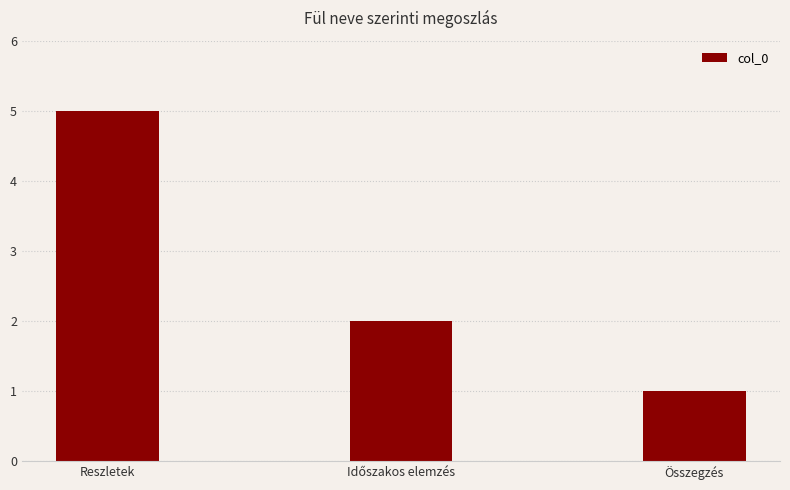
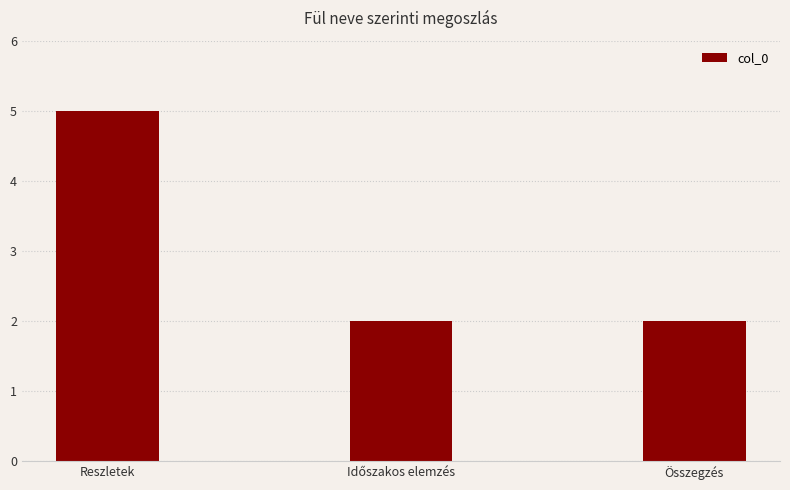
Összegzés: 1 -> 2
